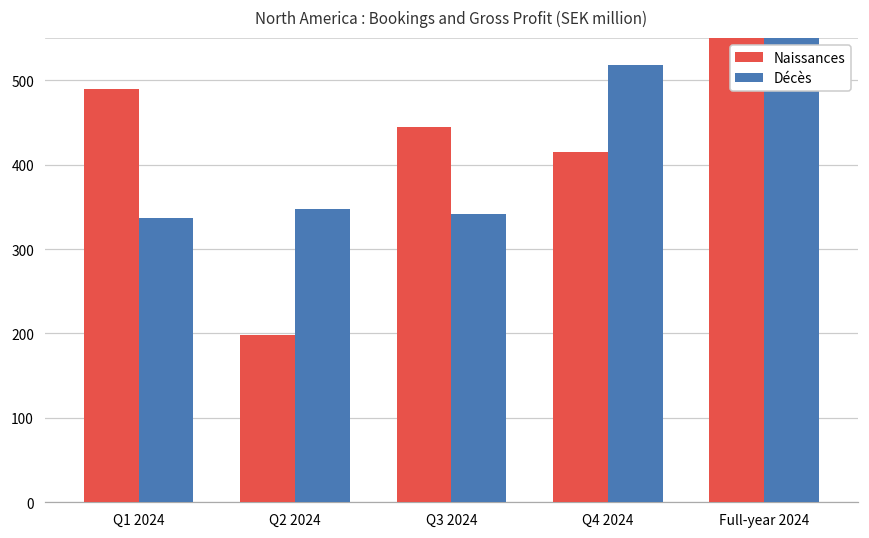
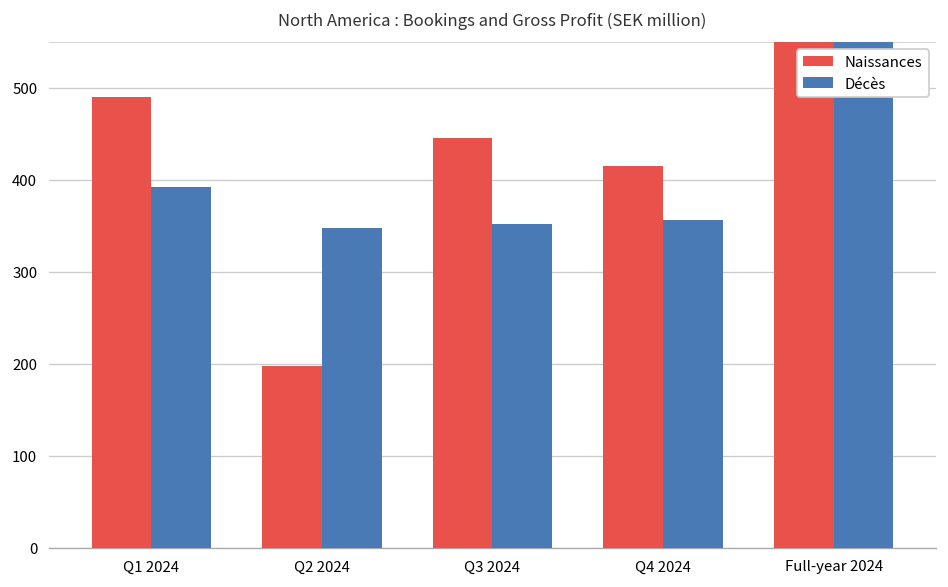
Décès, Q1 2024: 340 -> 390
Décès, Q3 2024: 340 -> 350
Décès, Q4 2024: 520 -> 360
